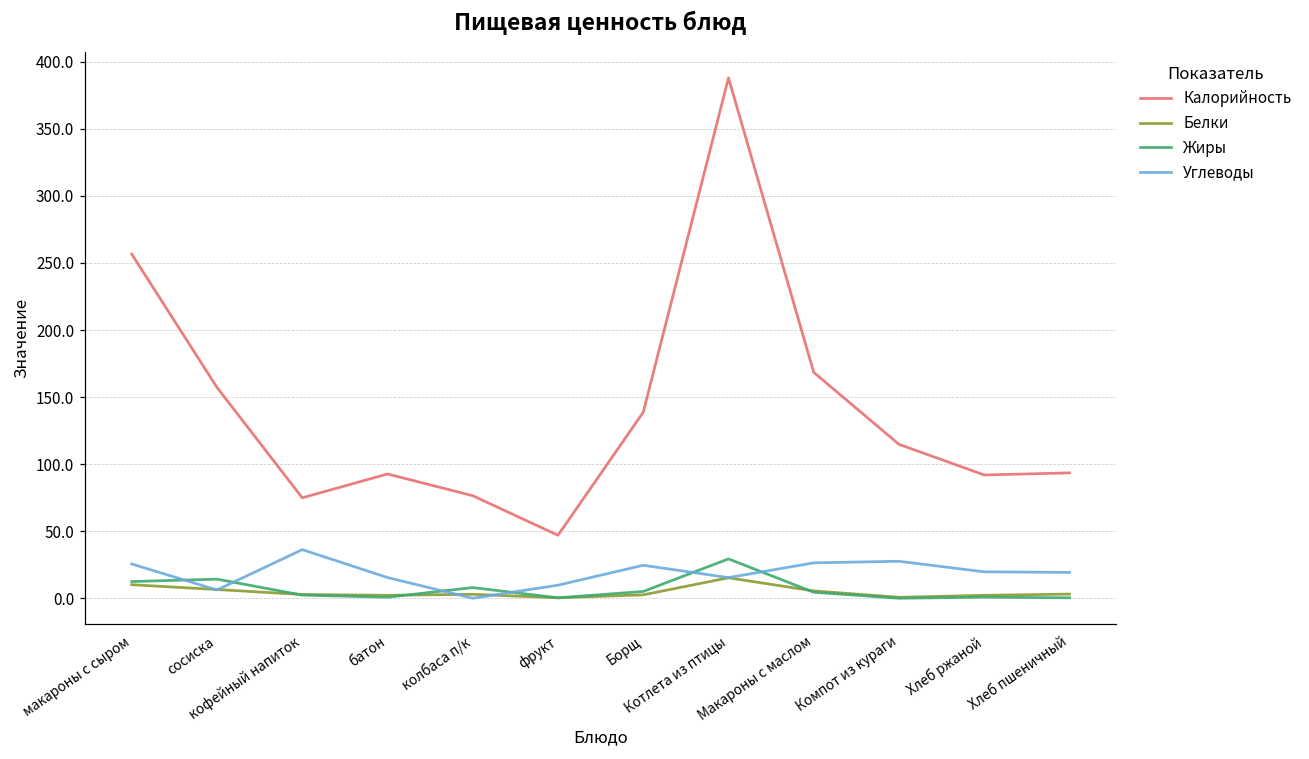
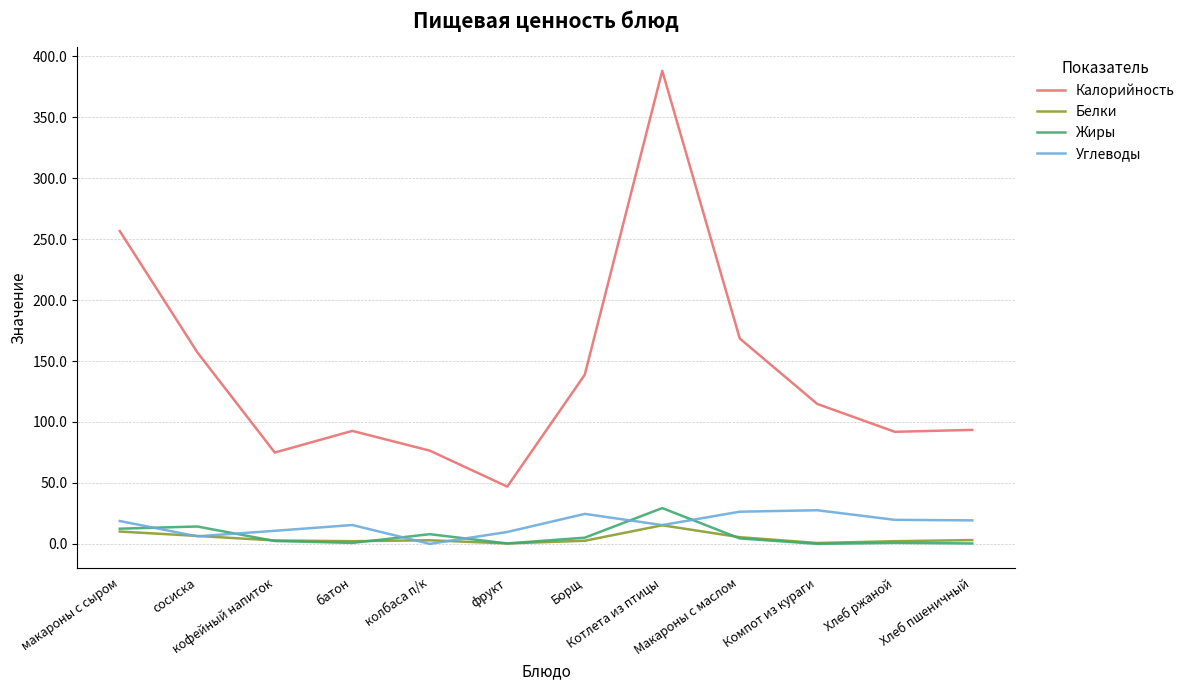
Углеводы, макароны с сыром: 26 -> 19
Углеводы, кофейный напиток: 36 -> 11
